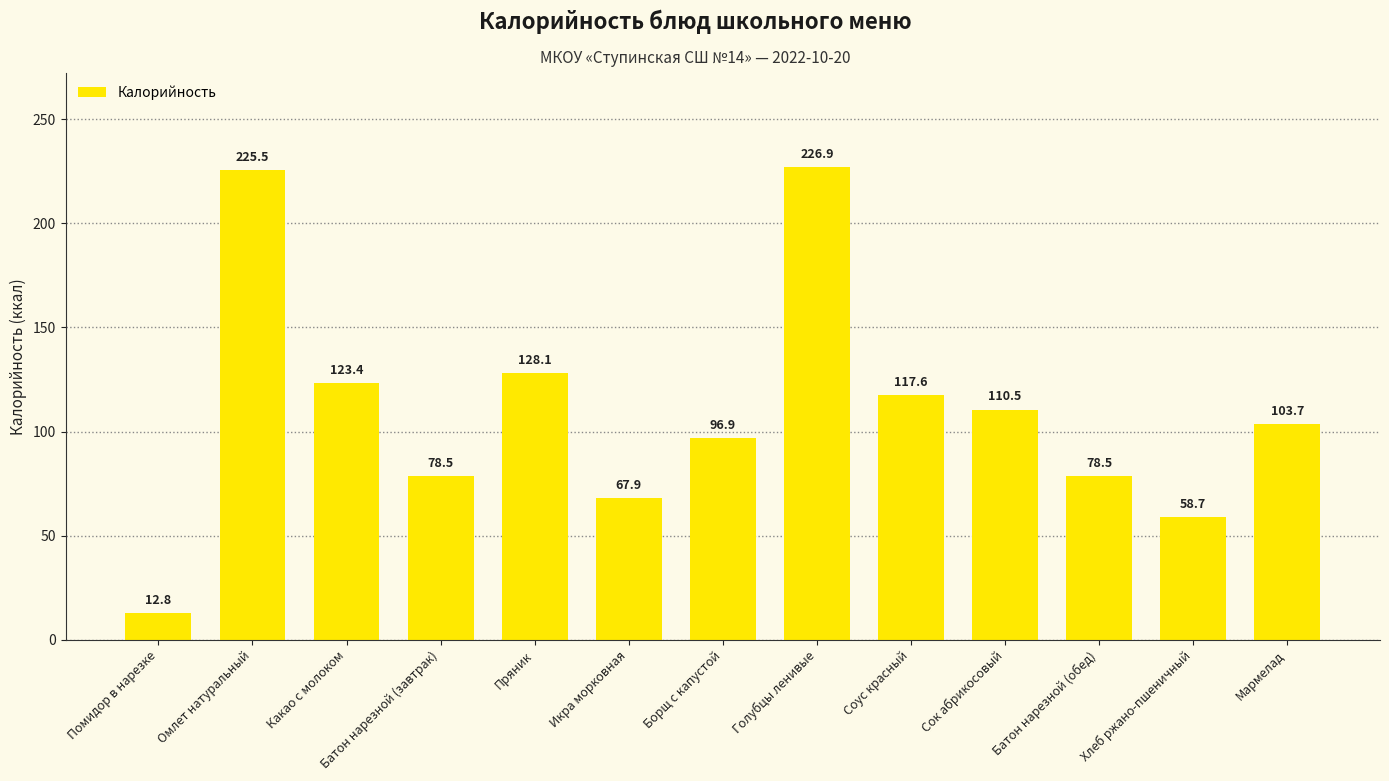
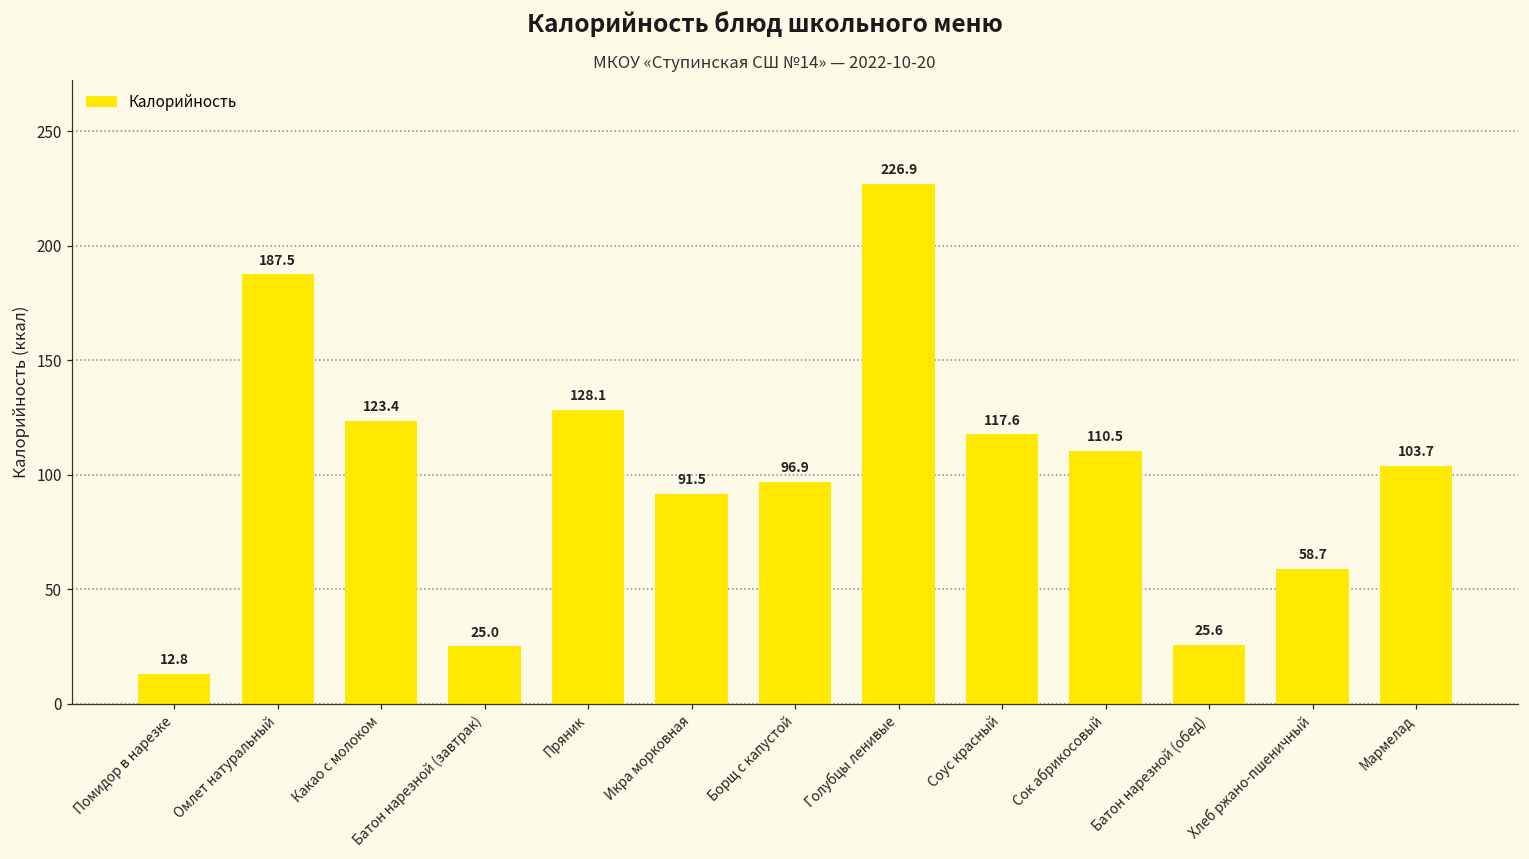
Омлет натуральный: 225.5 -> 187.5
Батон нарезной (завтрак): 78.5 -> 25.0
Икра морковная: 67.9 -> 91.5
Батон нарезной (обед): 78.5 -> 25.6
